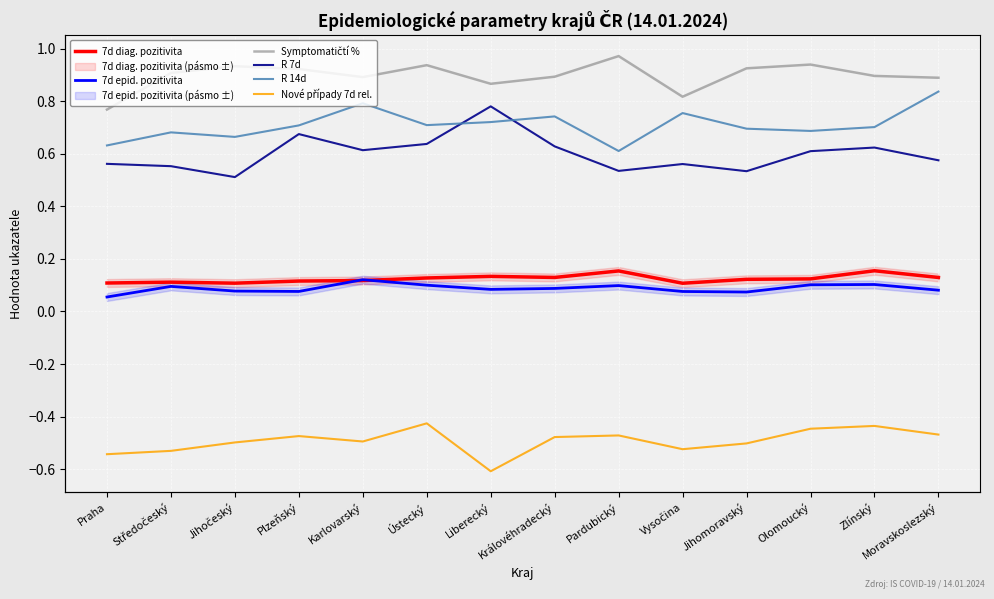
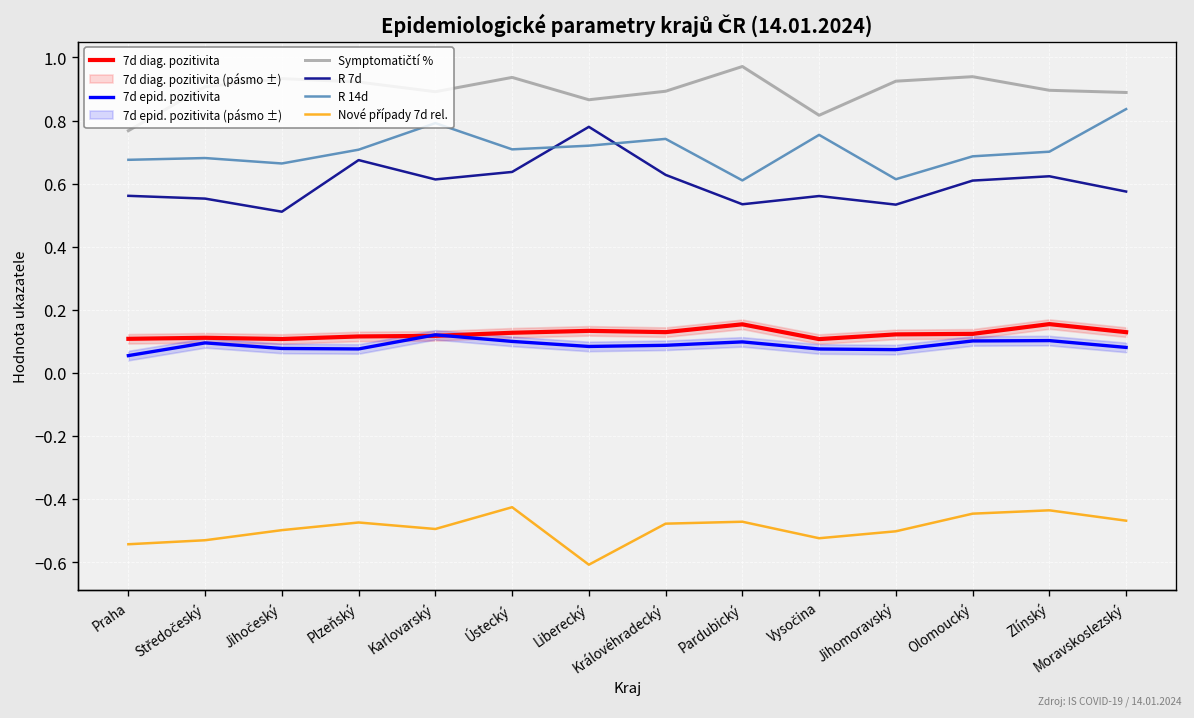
R 14d, Praha: 0.63 -> 0.68
R 14d, Jihomoravský: 0.70 -> 0.61
